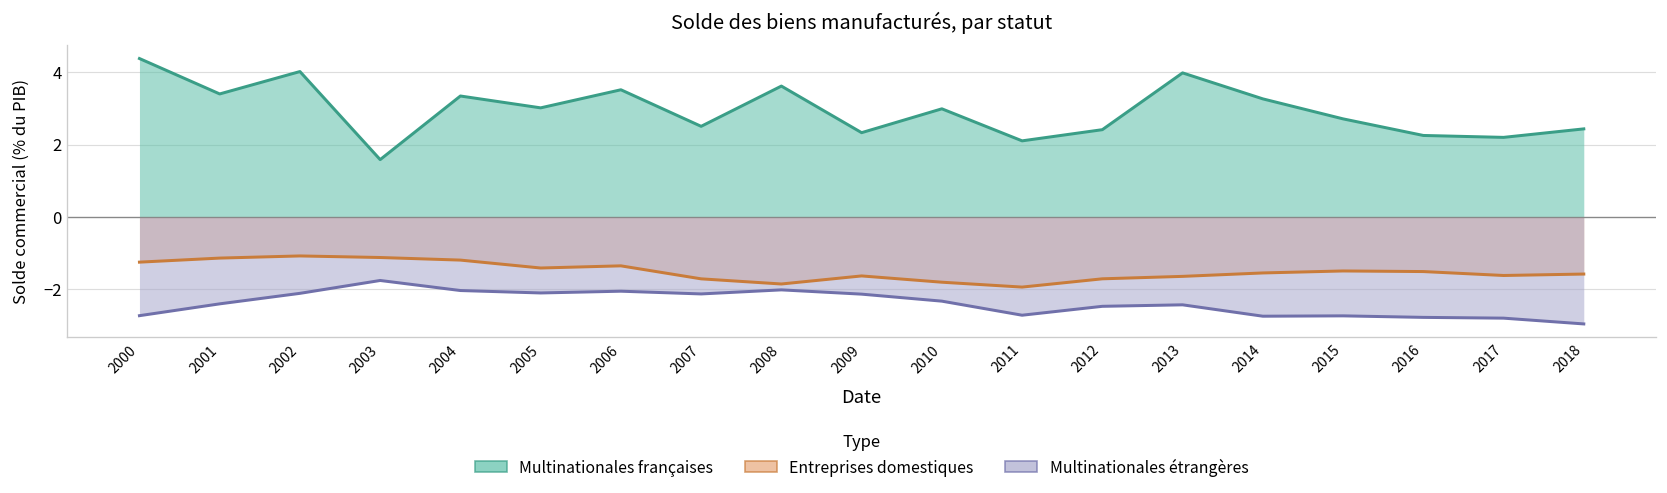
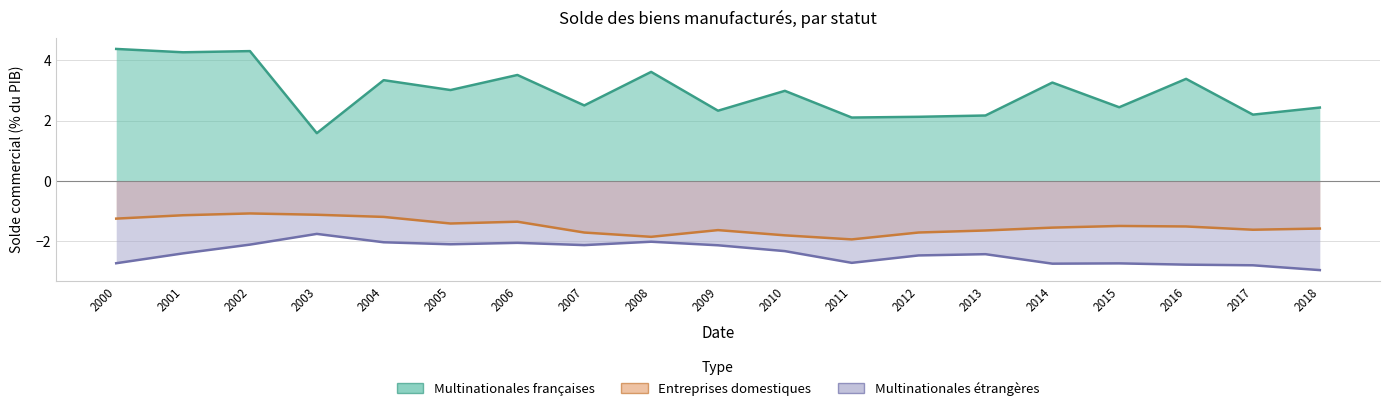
Multinationales françaises, 2001: 3.4 -> 4.3
Multinationales françaises, 2002: 4.0 -> 4.3
Multinationales françaises, 2012: 2.4 -> 2.1
Multinationales françaises, 2013: 4.0 -> 2.2
Multinationales françaises, 2015: 2.7 -> 2.4
Multinationales françaises, 2016: 2.3 -> 3.4
